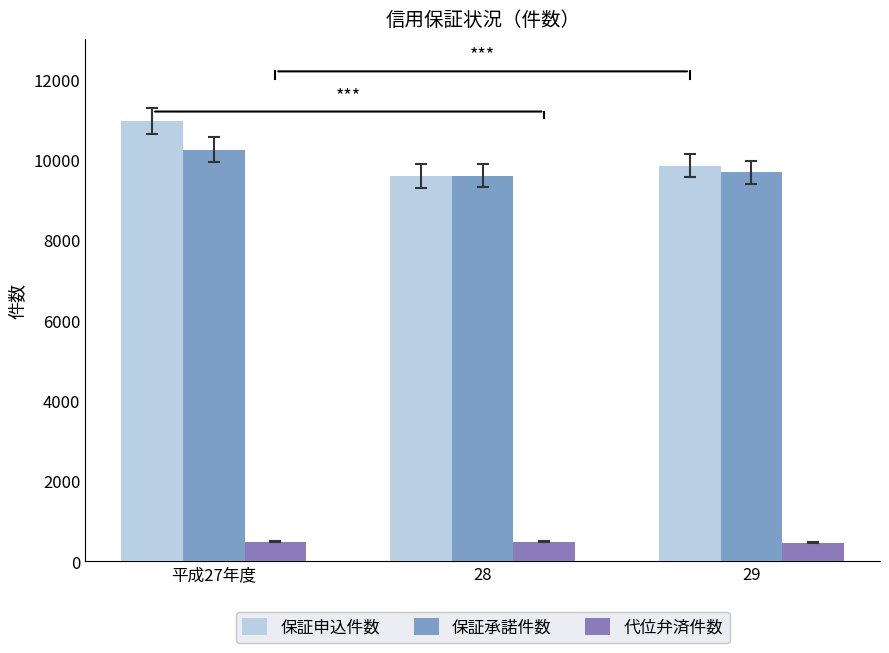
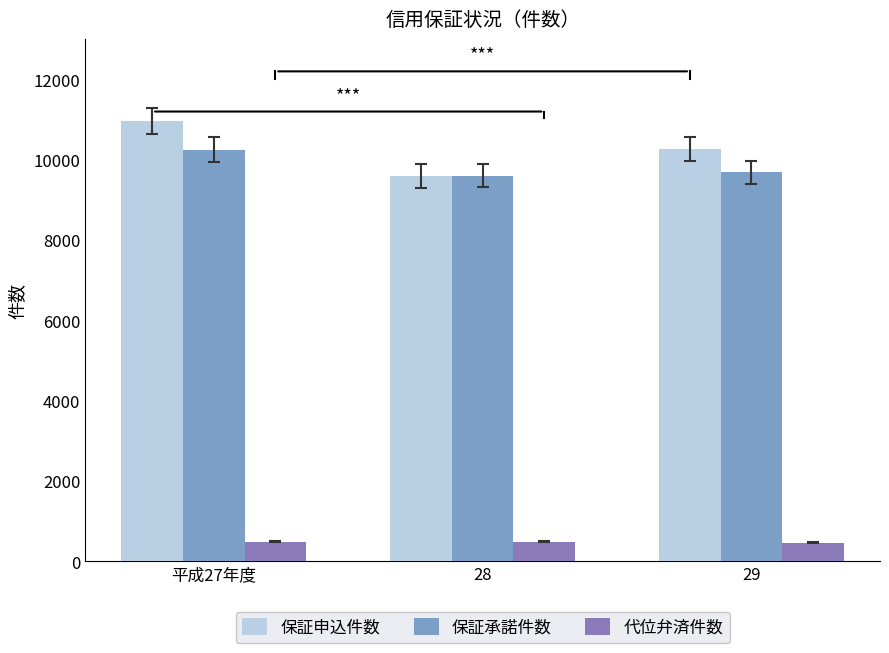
保証申込件数, 29: 9900 -> 10300
